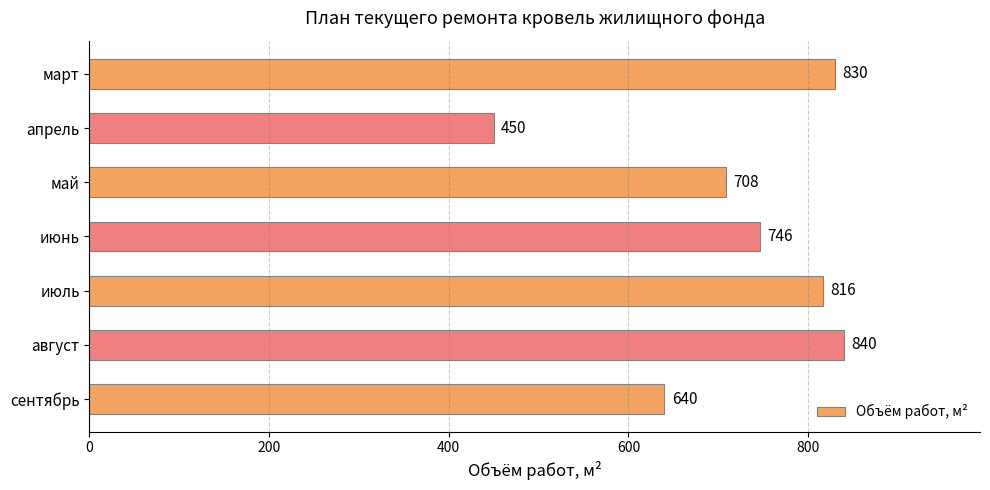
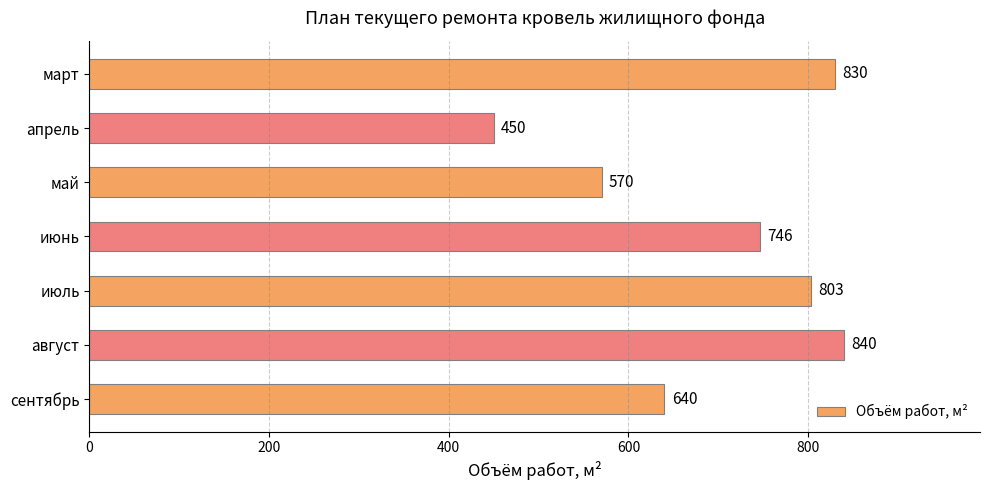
май: 708 -> 570
июль: 816 -> 803
